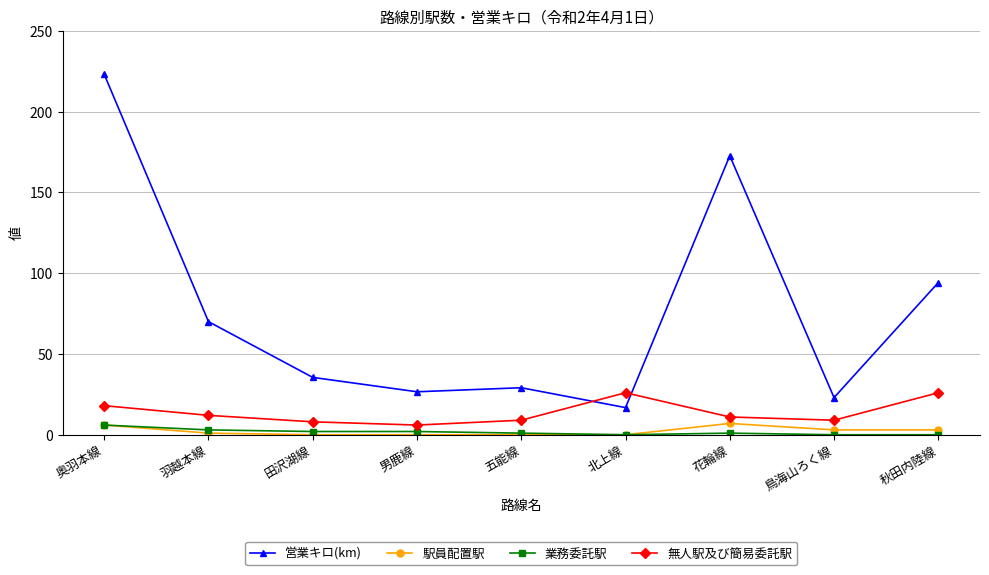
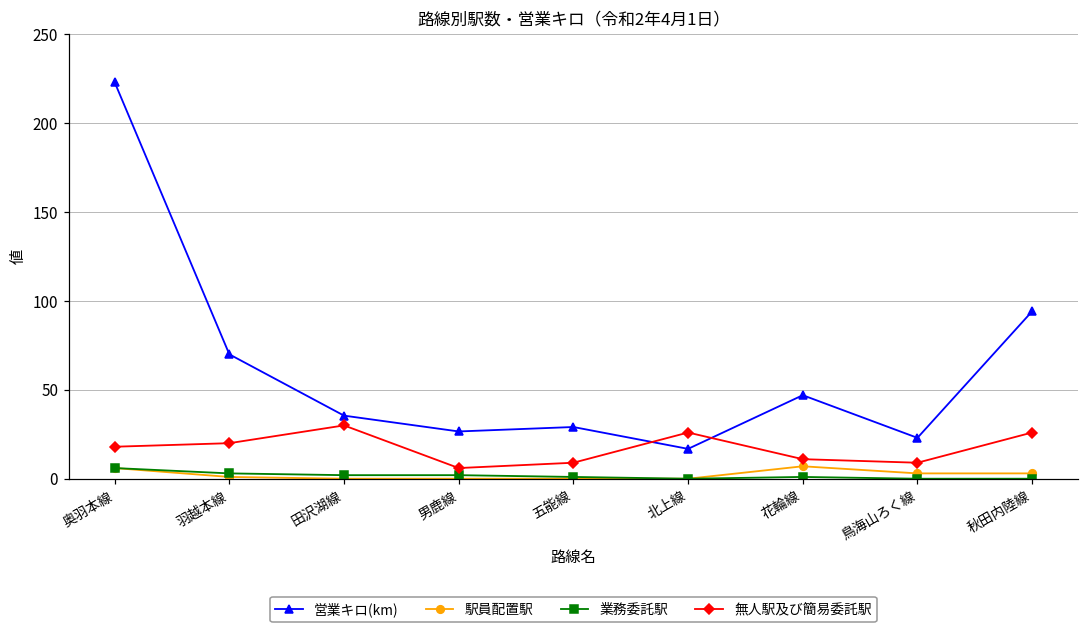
無人駅及び簡易委託駅, 羽越本線: 12 -> 20
無人駅及び簡易委託駅, 田沢湖線: 8 -> 30
営業キロ(km), 花輪線: 173 -> 47
